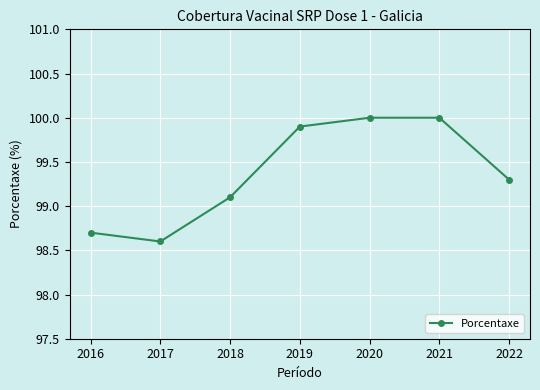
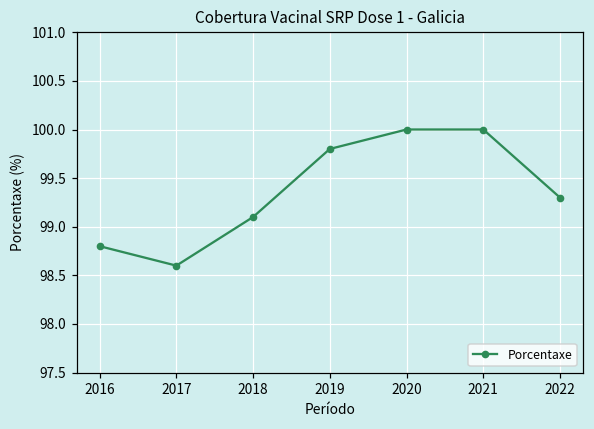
2016: 98.7 -> 98.8
2019: 99.9 -> 99.8
